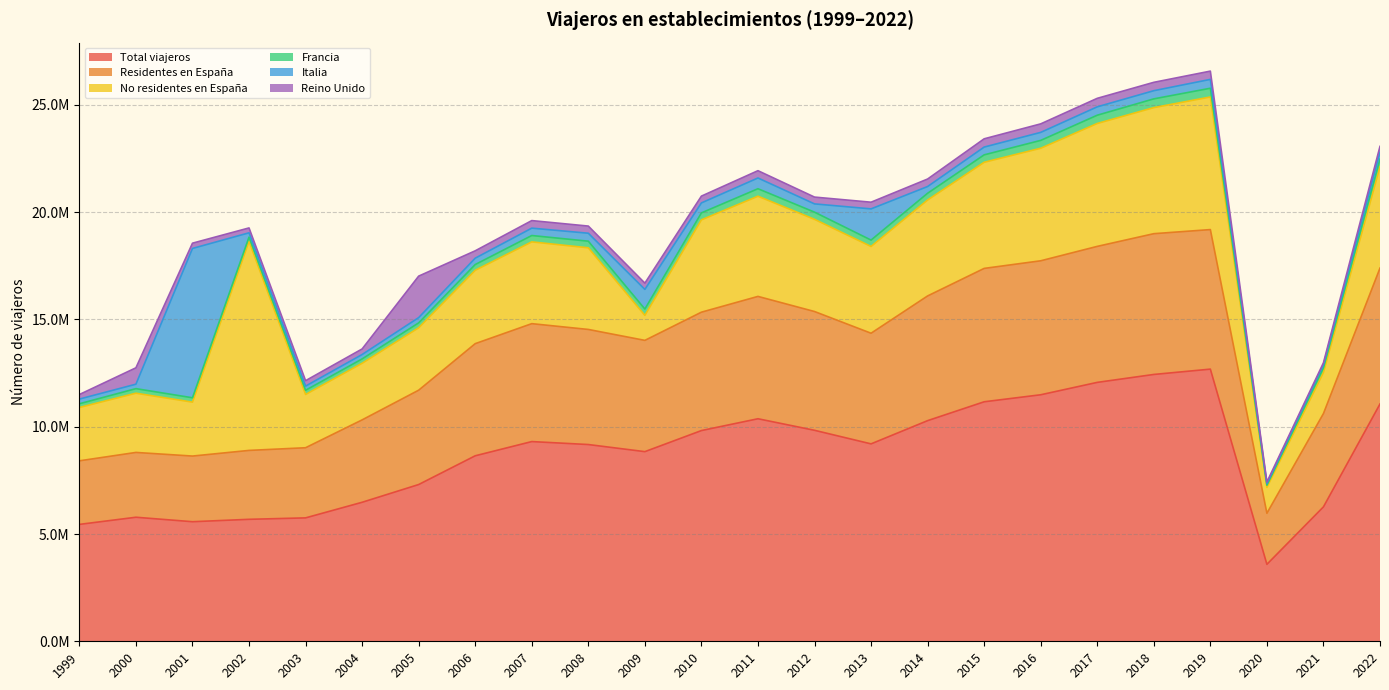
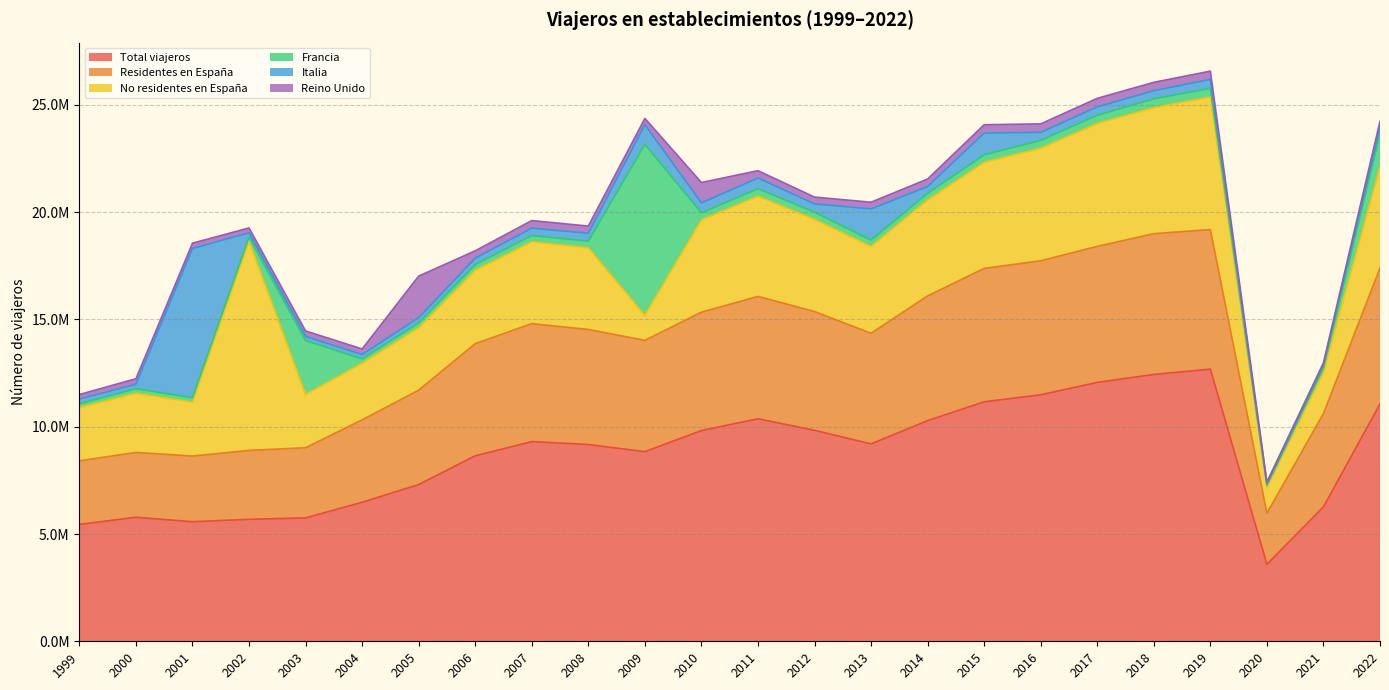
Reino Unido, 2000: 800000 -> 300000
Francia, 2003: 200000 -> 2500000
Francia, 2009: 300000 -> 8000000
Reino Unido, 2010: 300000 -> 1000000
Italia, 2015: 400000 -> 1000000
Francia, 2022: 400000 -> 1500000
